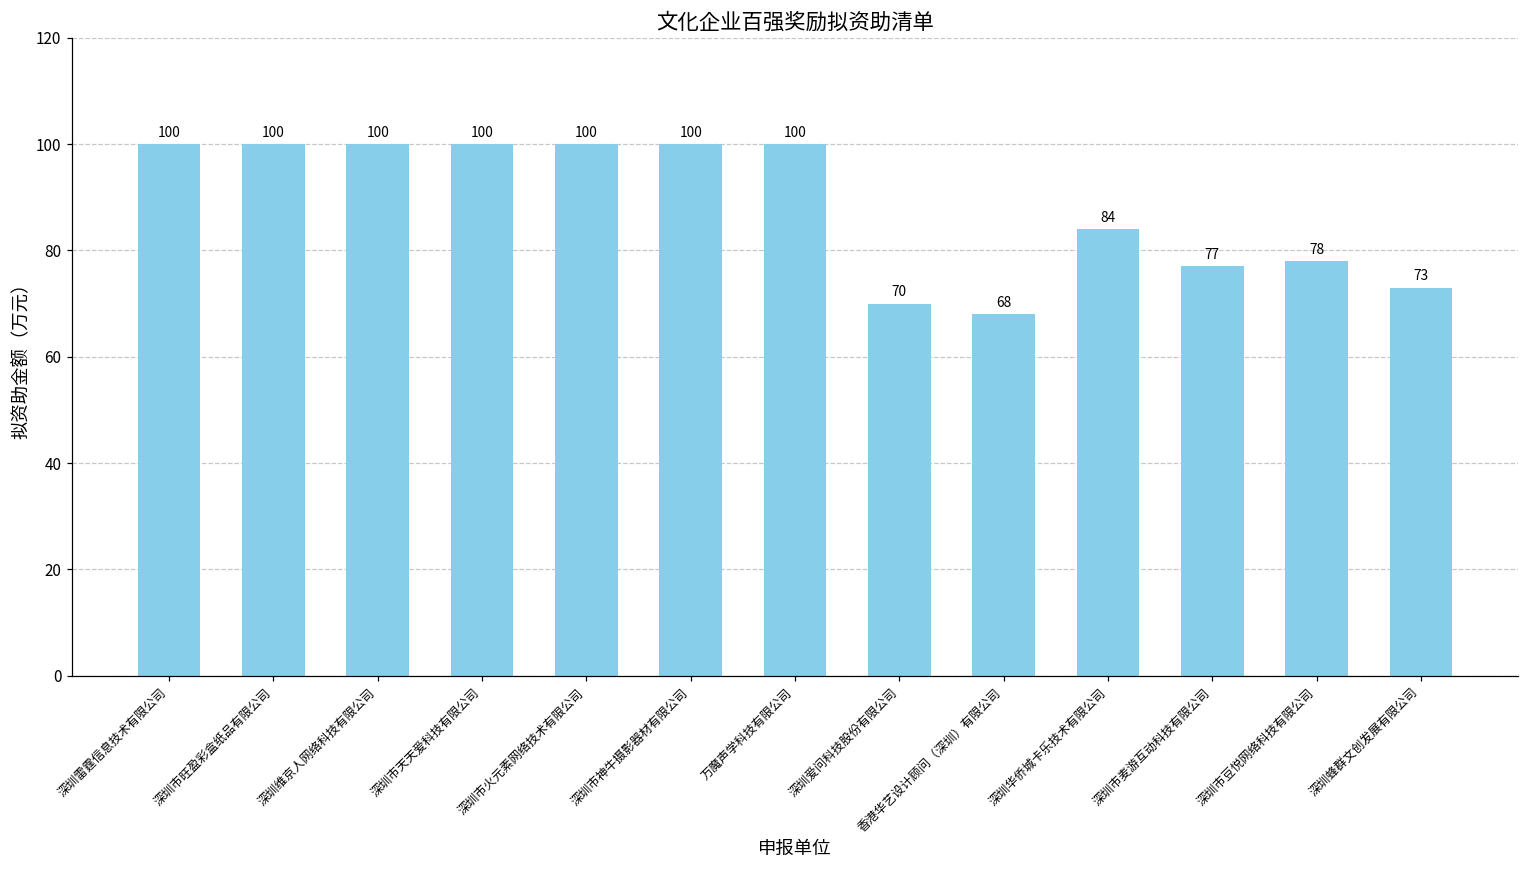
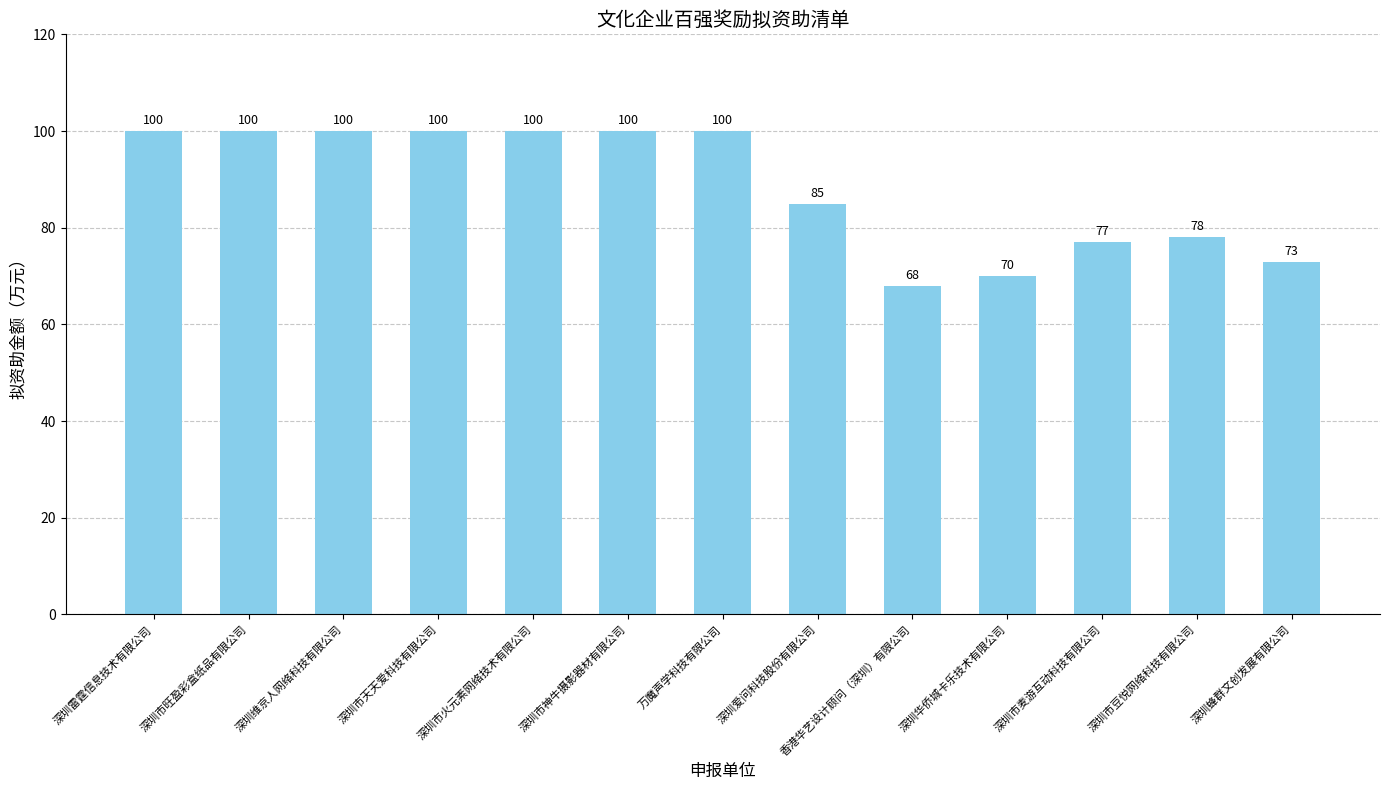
深圳爱问科技股份有限公司: 70 -> 85
深圳华侨城卡乐技术有限公司: 84 -> 70
